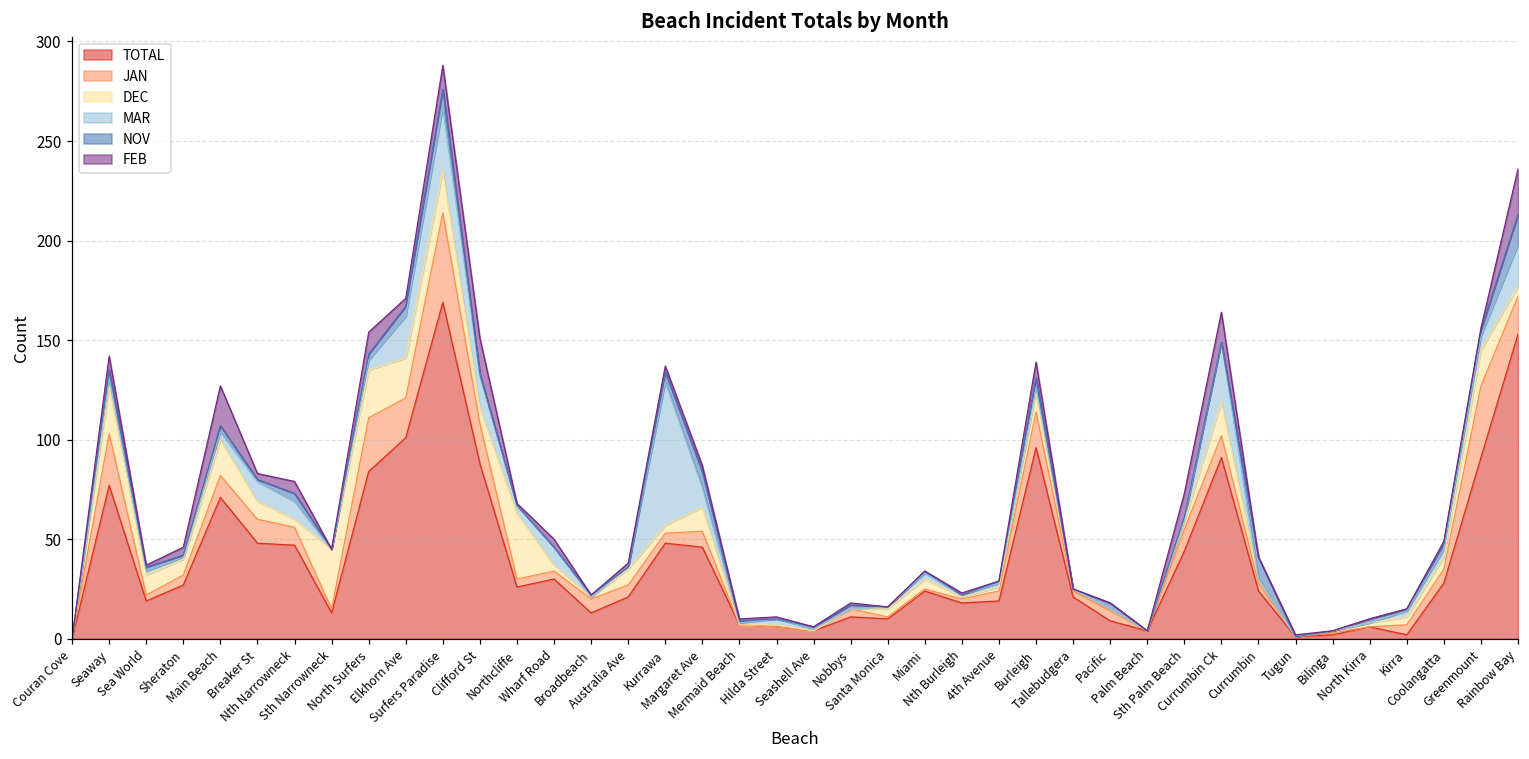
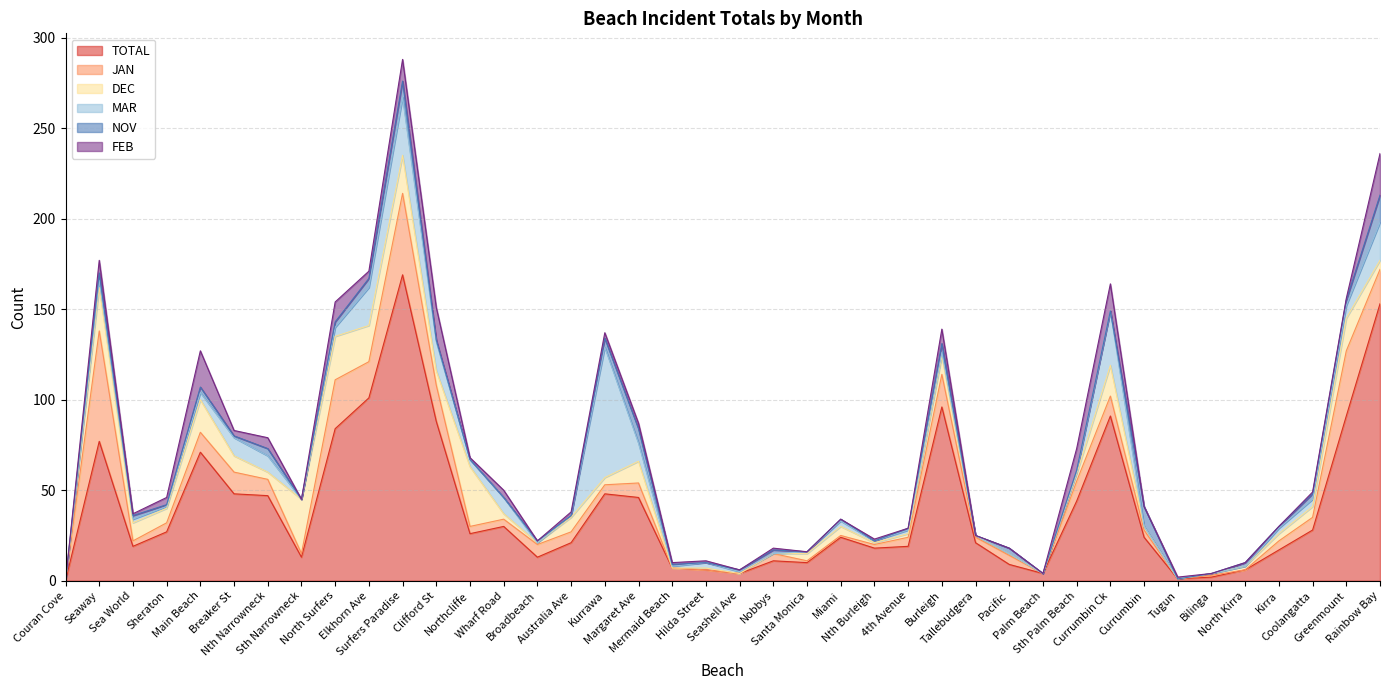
JAN, Seaway: 26 -> 61
TOTAL, Kirra: 2 -> 17
